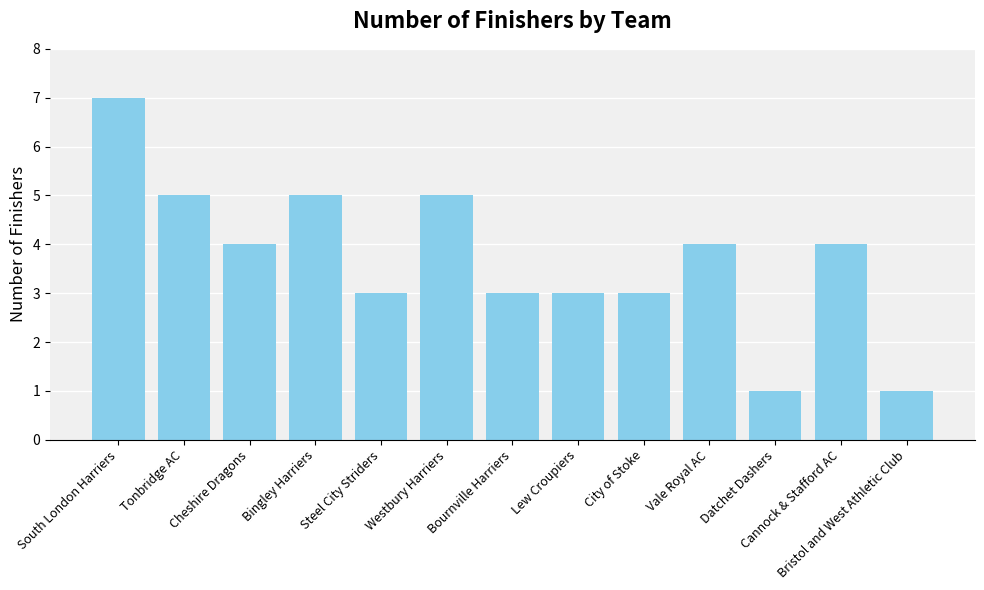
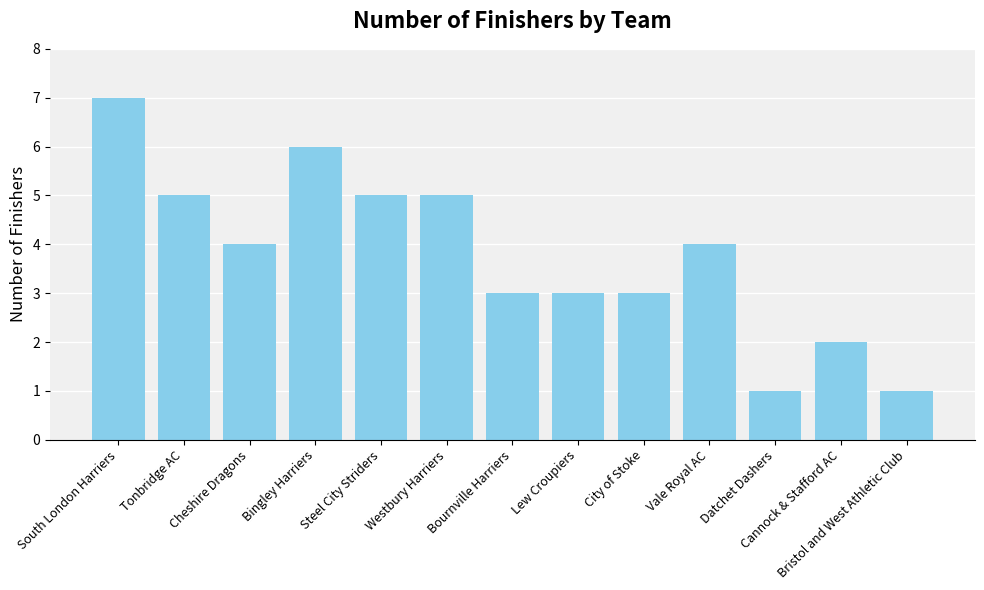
Bingley Harriers: 5 -> 6
Steel City Striders: 3 -> 5
Cannock & Stafford AC: 4 -> 2
